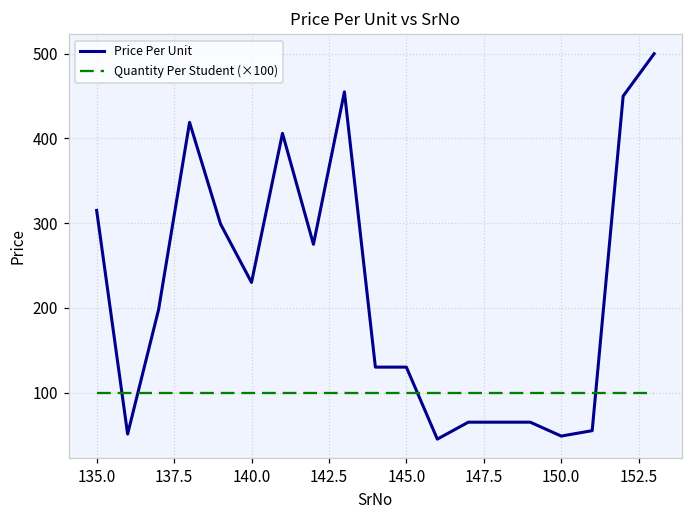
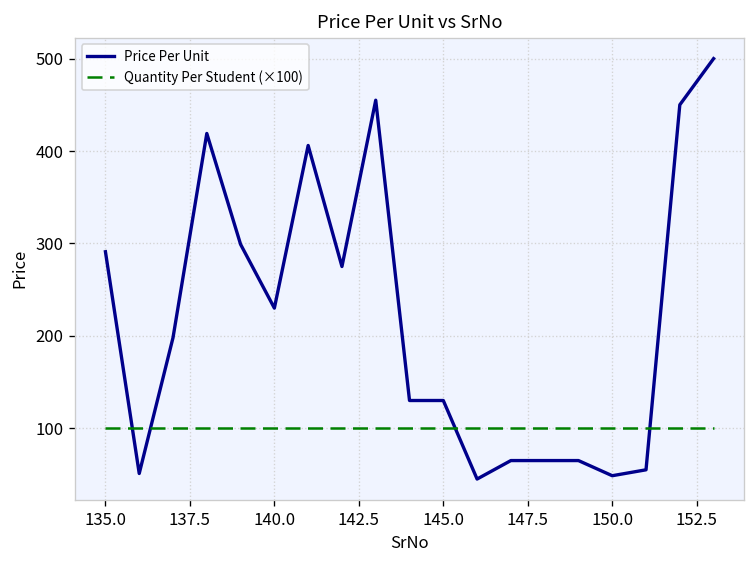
Price Per Unit, 135.0: 320 -> 290
